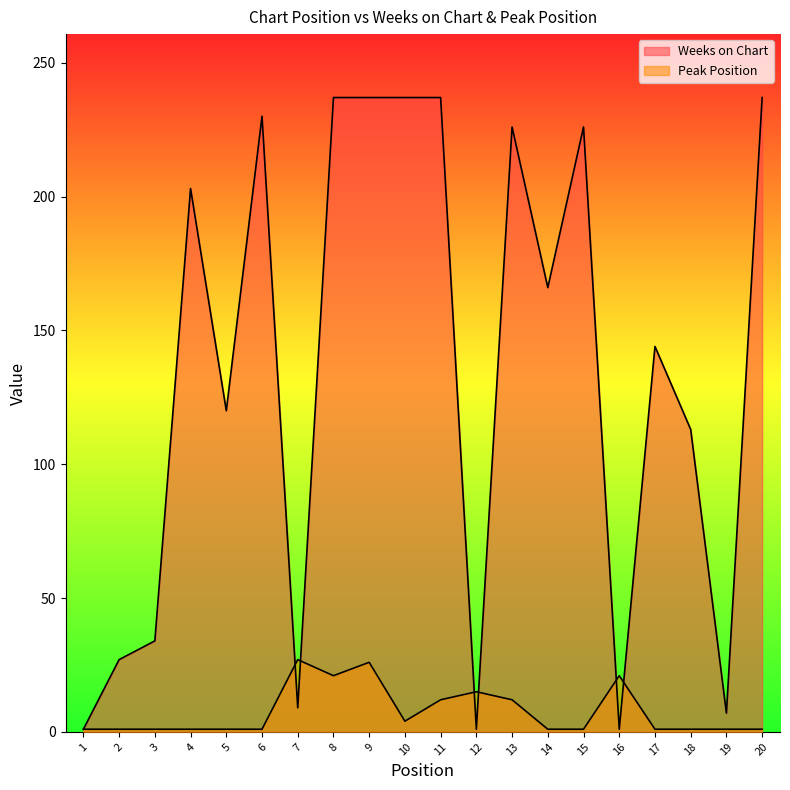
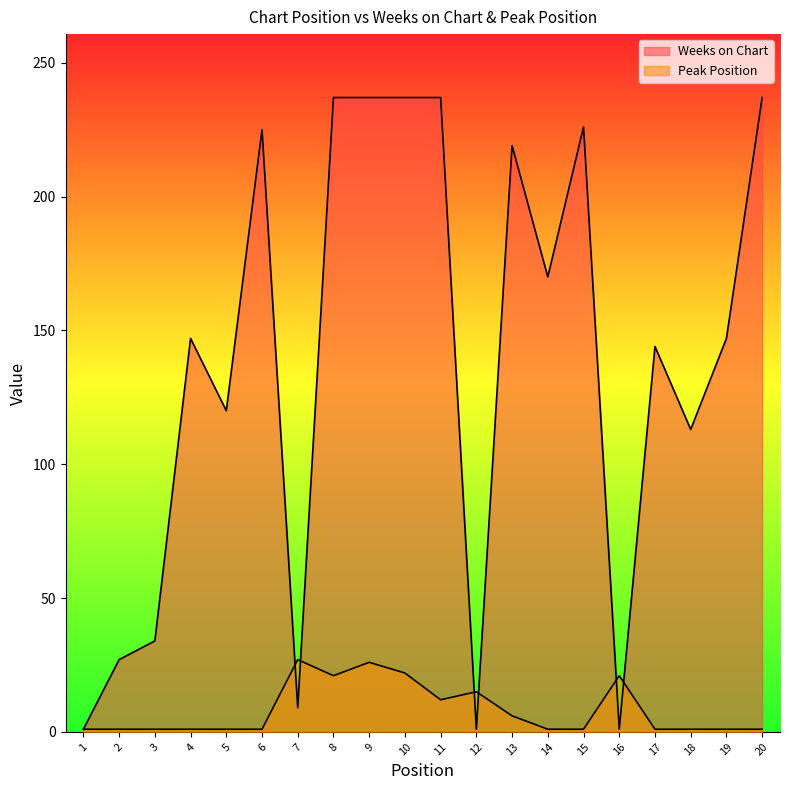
Weeks on Chart, 4: 203 -> 147
Weeks on Chart, 6: 230 -> 225
Peak Position, 10: 4 -> 22
Weeks on Chart, 13: 226 -> 219
Peak Position, 13: 12 -> 6
Weeks on Chart, 14: 166 -> 170
Weeks on Chart, 19: 7 -> 147
